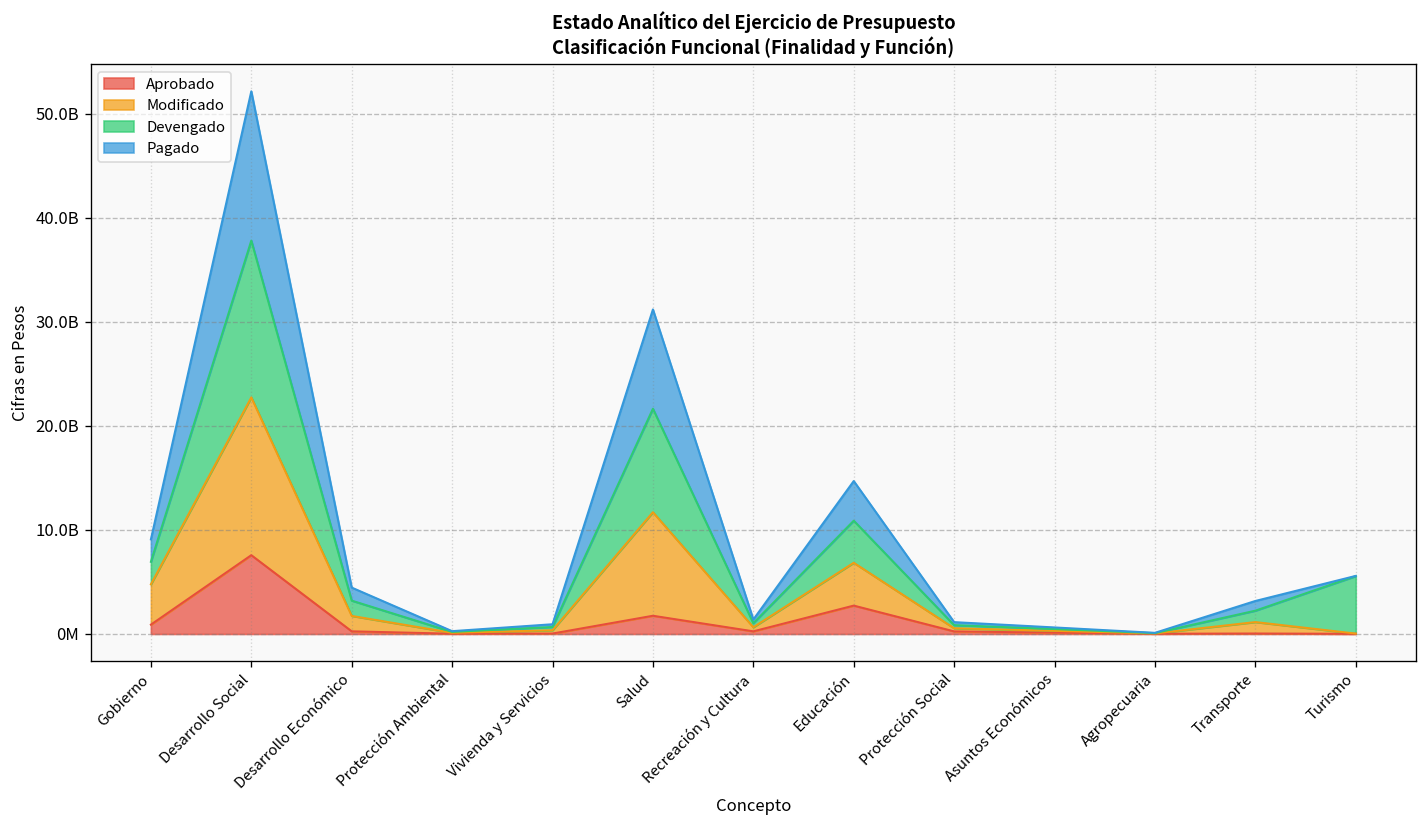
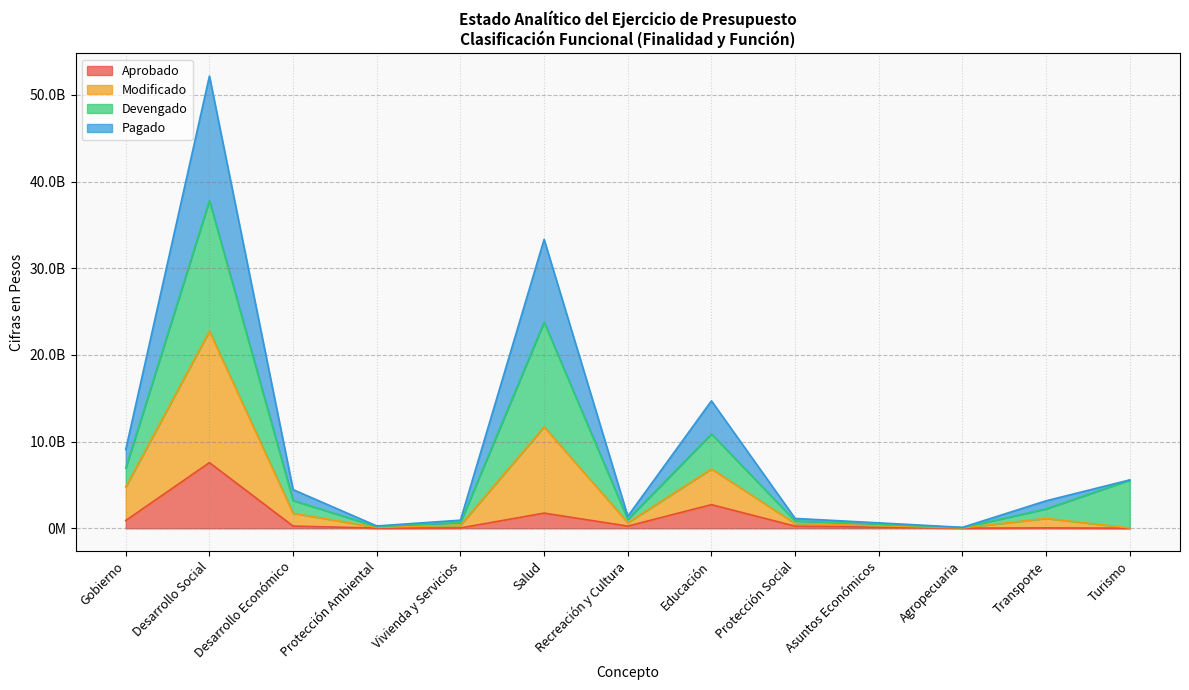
Devengado, Salud: 10000000000 -> 12000000000
